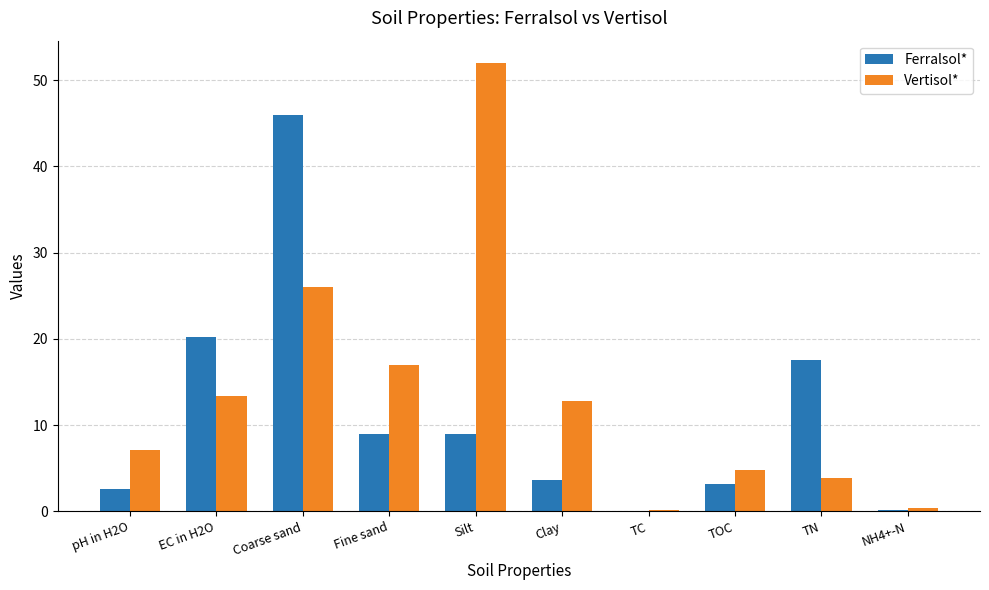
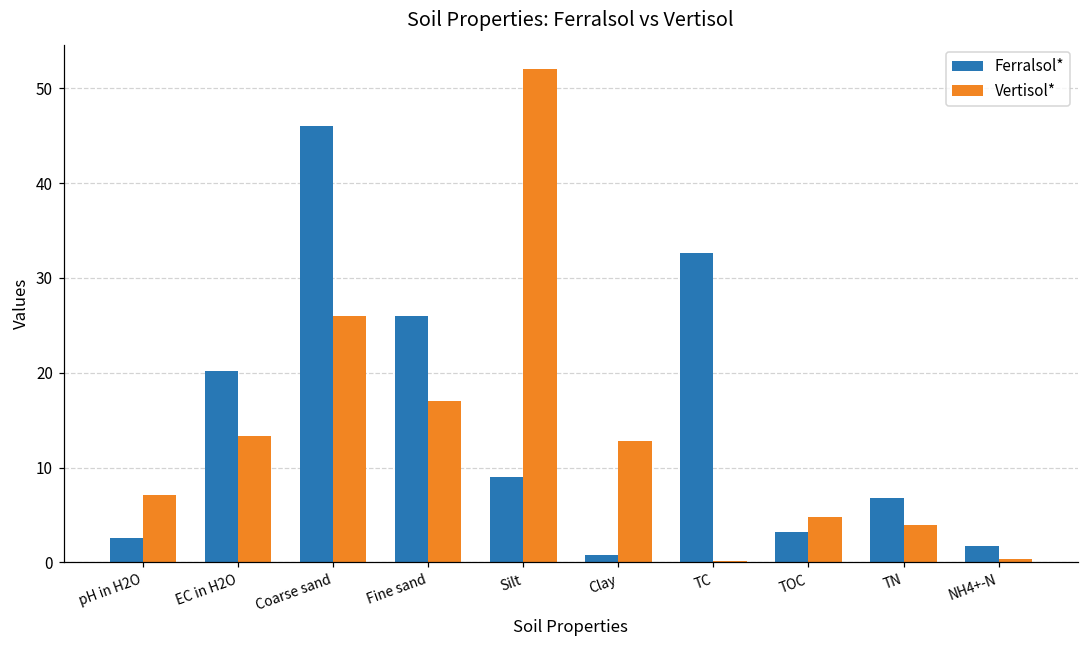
Ferralsol*, Fine sand: 9 -> 26
Ferralsol*, Clay: 4 -> 1
Ferralsol*, TC: 0 -> 33
Ferralsol*, TN: 18 -> 7
Ferralsol*, NH4+-N: 0 -> 2
